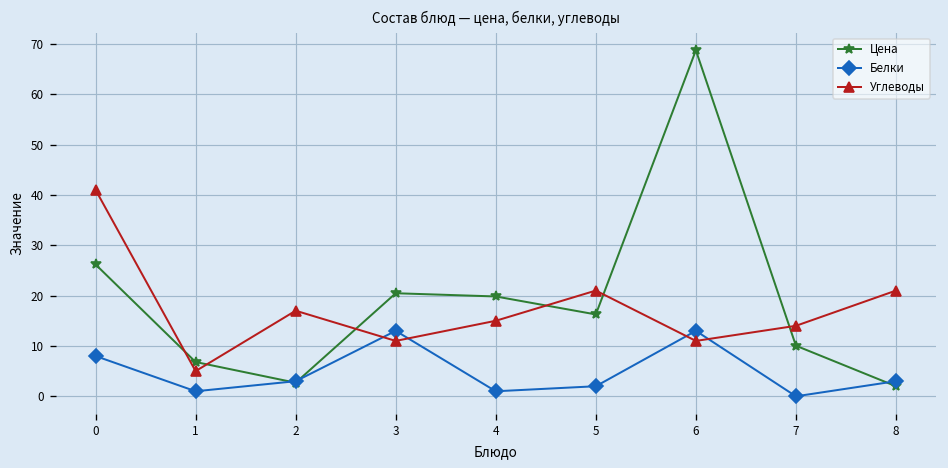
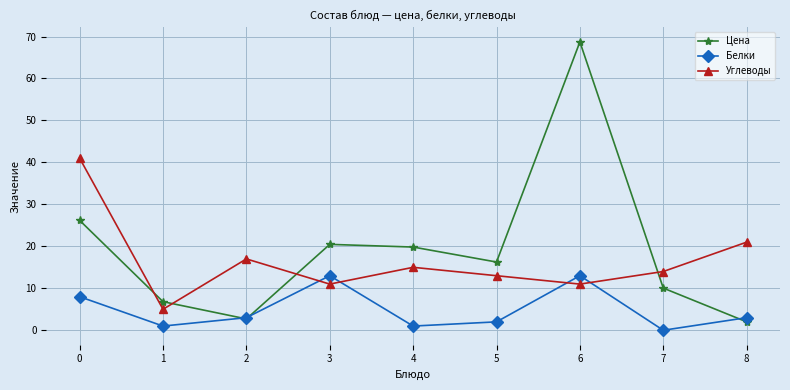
Углеводы, 5: 21 -> 13
